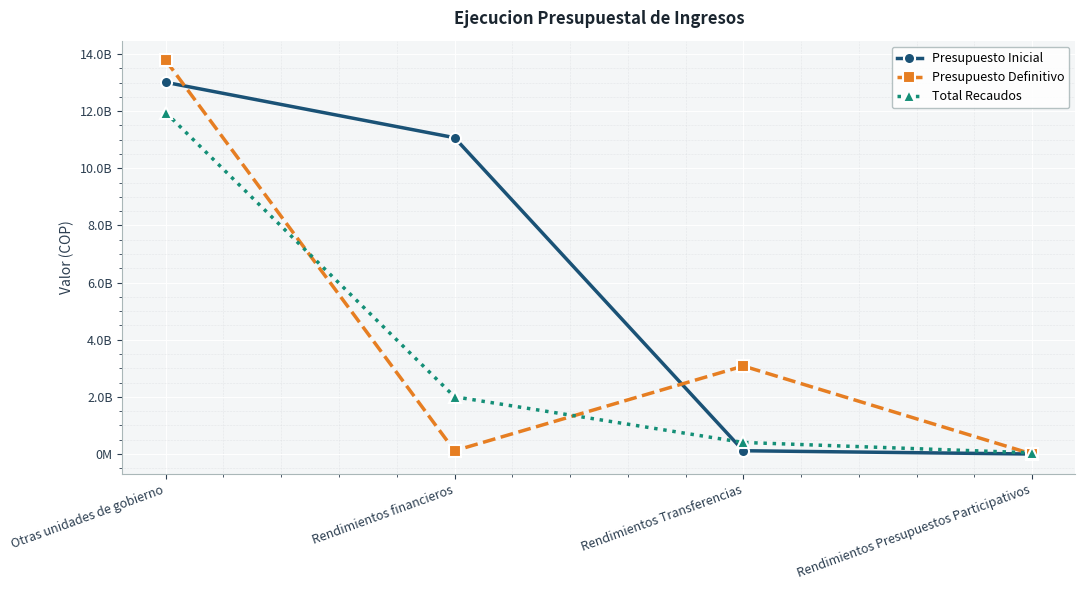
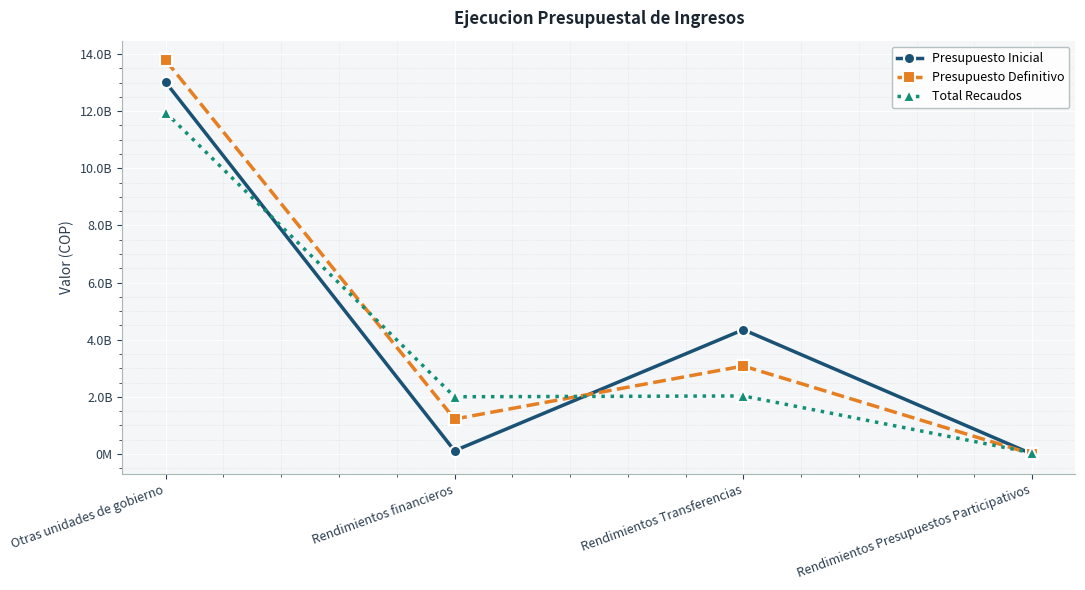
Presupuesto Inicial, Rendimientos financieros: 11100000000 -> 100000000
Presupuesto Definitivo, Rendimientos financieros: 100000000 -> 1200000000
Presupuesto Inicial, Rendimientos Transferencias: 100000000 -> 4400000000
Total Recaudos, Rendimientos Transferencias: 400000000 -> 2000000000
